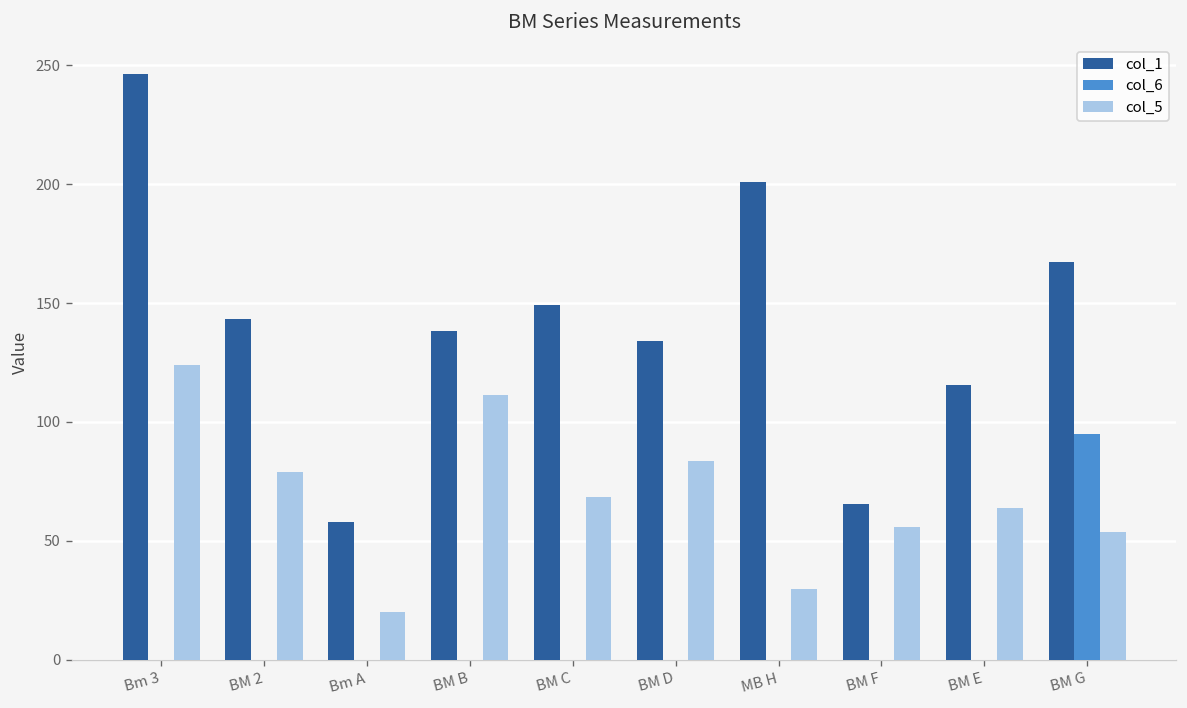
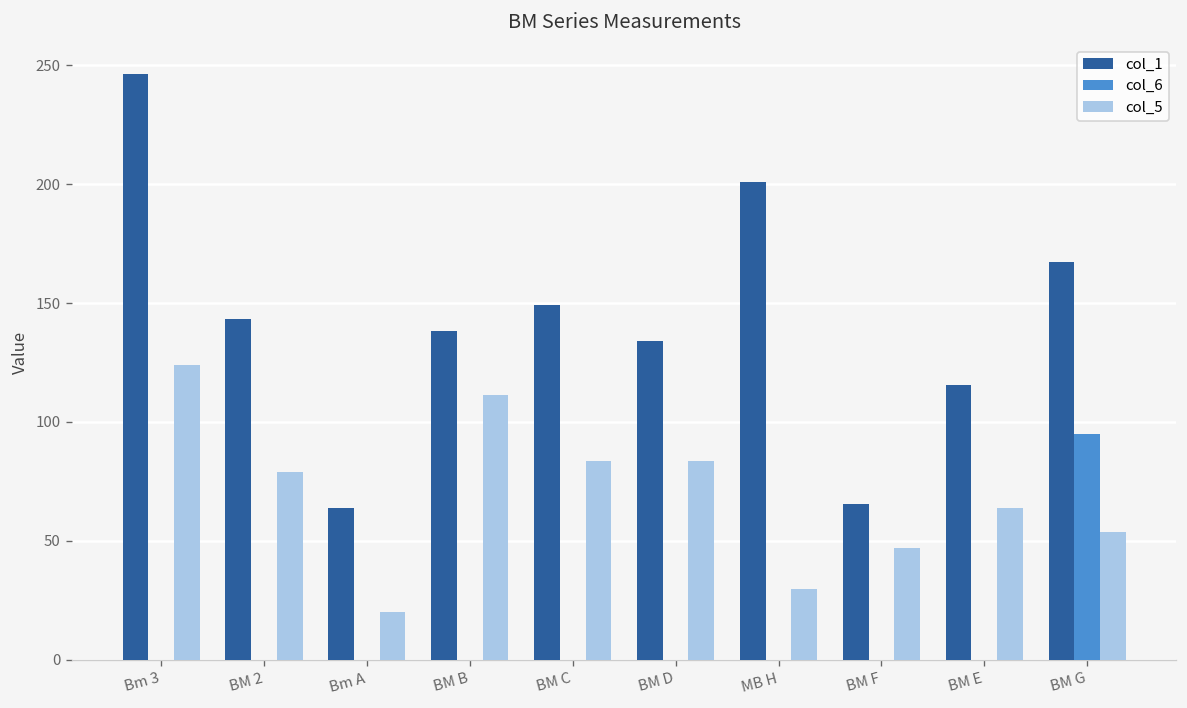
col_1, Bm A: 58 -> 64
col_5, BM C: 68 -> 84
col_5, BM F: 56 -> 47
